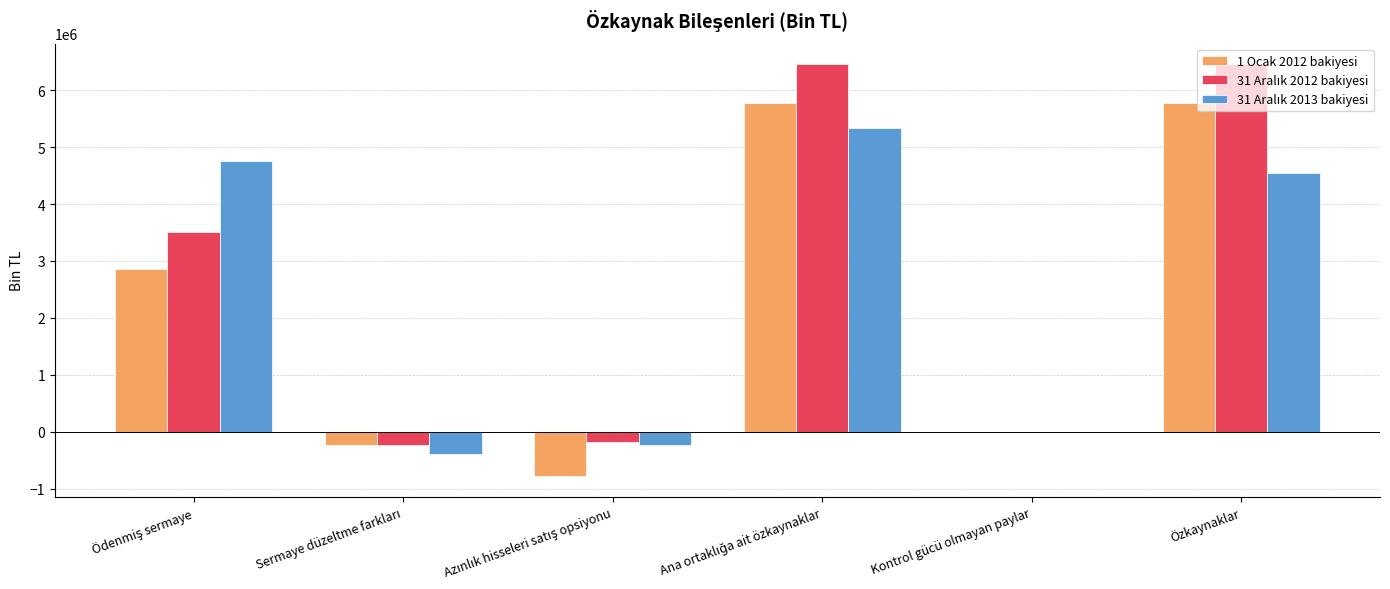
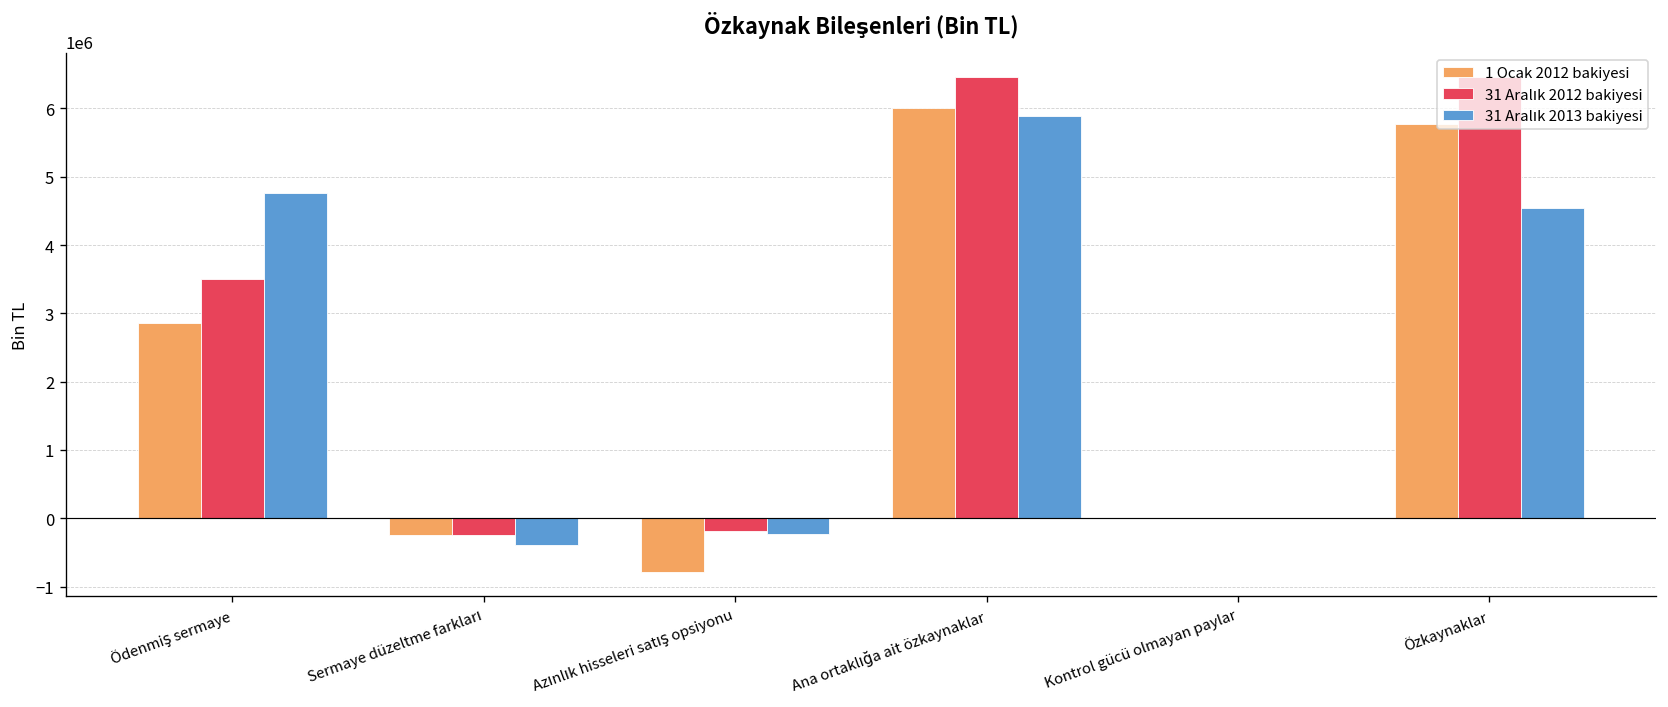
1 Ocak 2012 bakiyesi, Ana ortaklığa ait özkaynaklar: 5800000 -> 6000000
31 Aralık 2013 bakiyesi, Ana ortaklığa ait özkaynaklar: 5300000 -> 5900000
